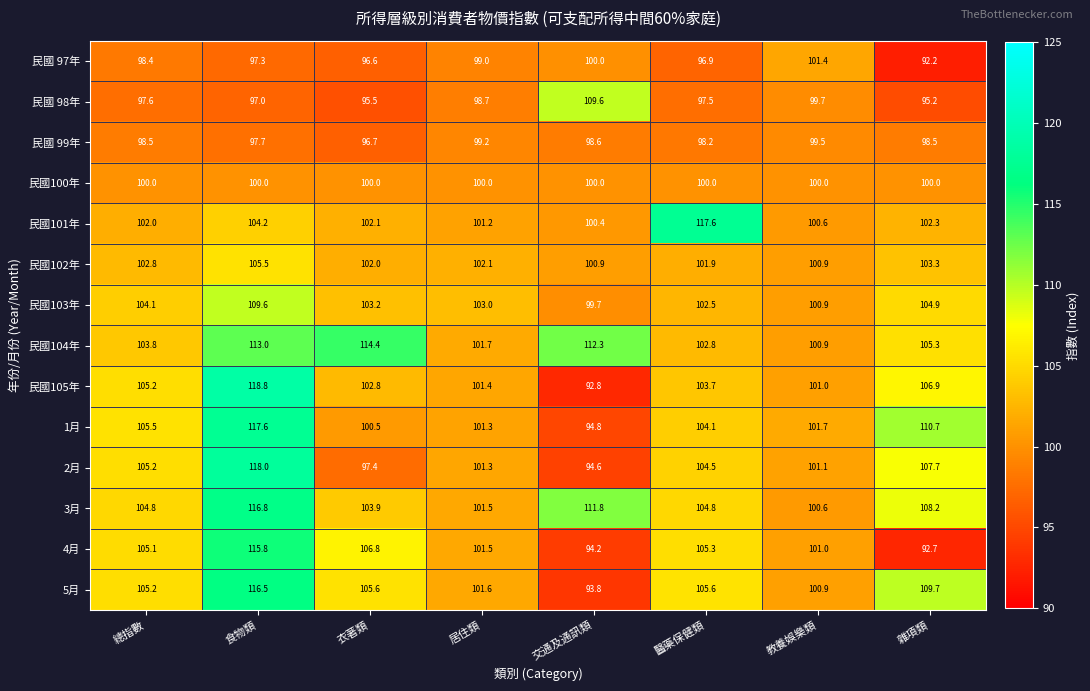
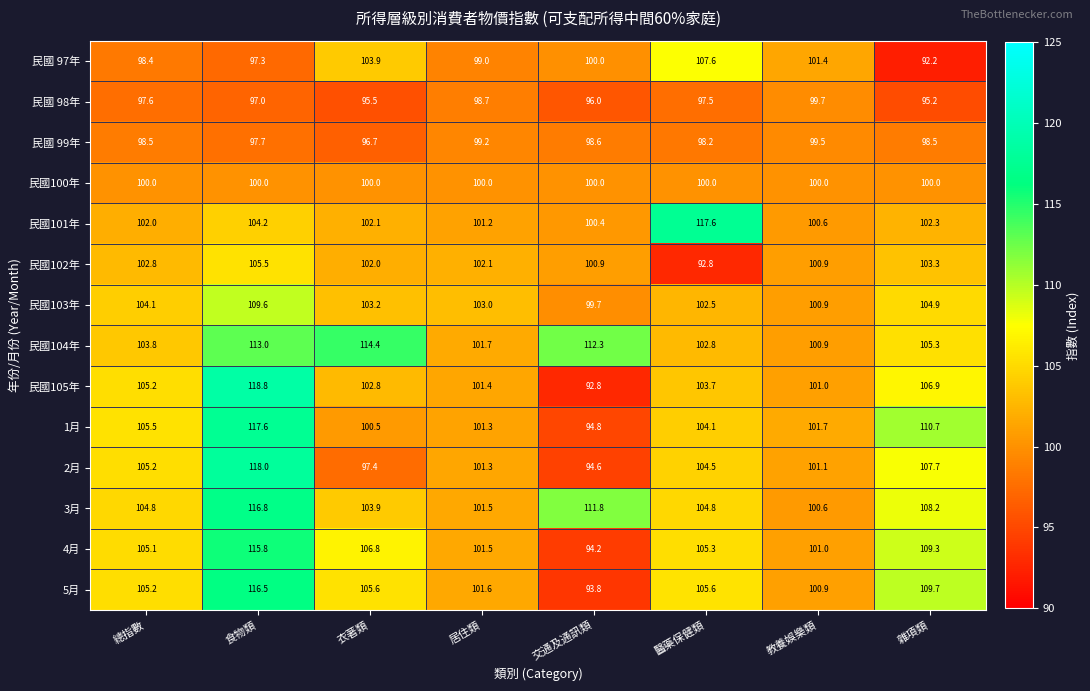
民國 97年, 衣著類: 96.6 -> 103.9
民國 97年, 醫藥保健類: 96.9 -> 107.6
民國 98年, 交通及通訊類: 109.6 -> 96.0
民國102年, 醫藥保健類: 101.9 -> 92.8
4月, 雜項類: 92.7 -> 109.3
